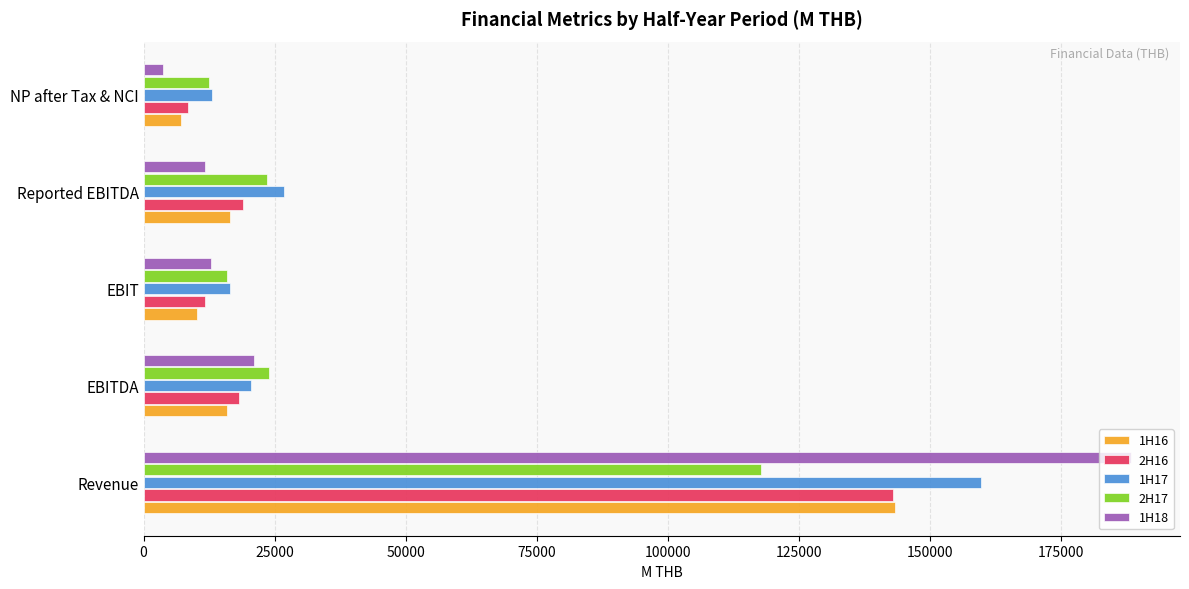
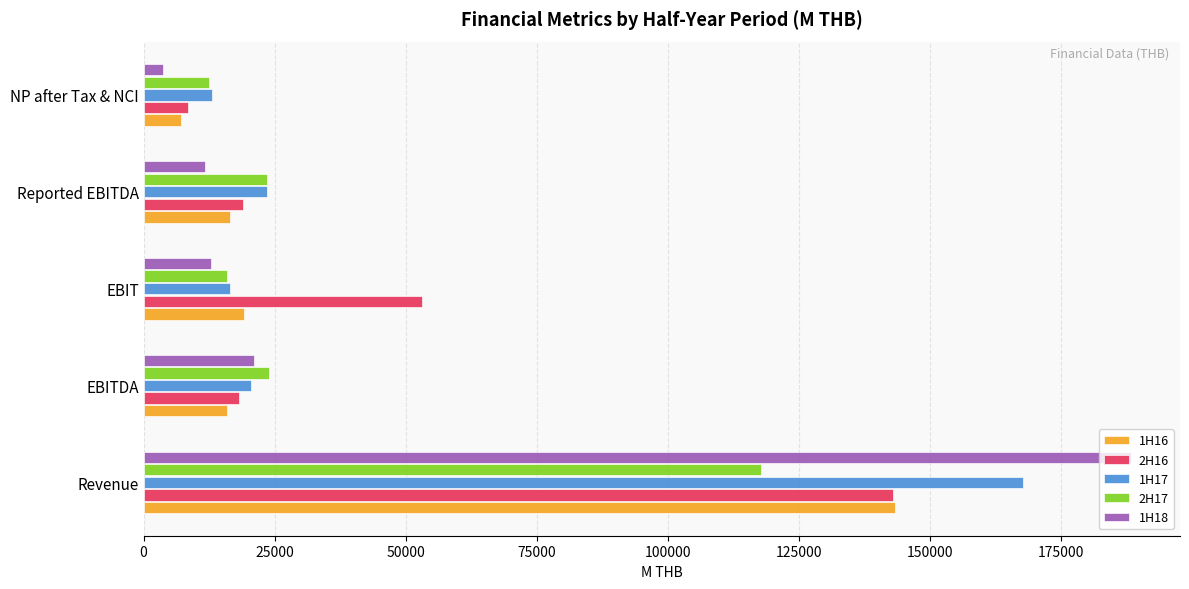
1H17, Reported EBITDA: 27000 -> 24000
2H16, EBIT: 12000 -> 53000
1H16, EBIT: 10000 -> 19000
1H17, Revenue: 160000 -> 168000
